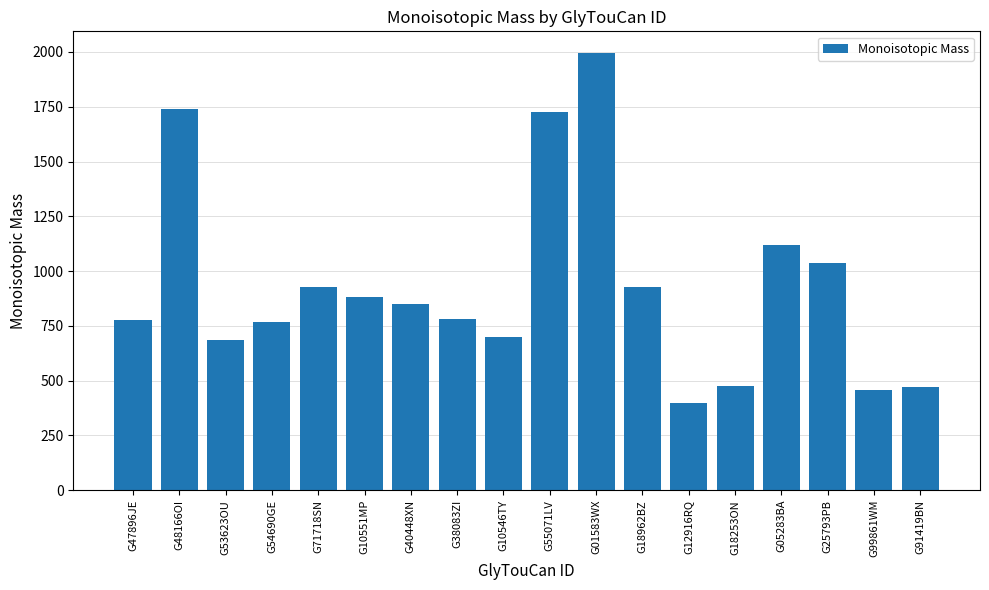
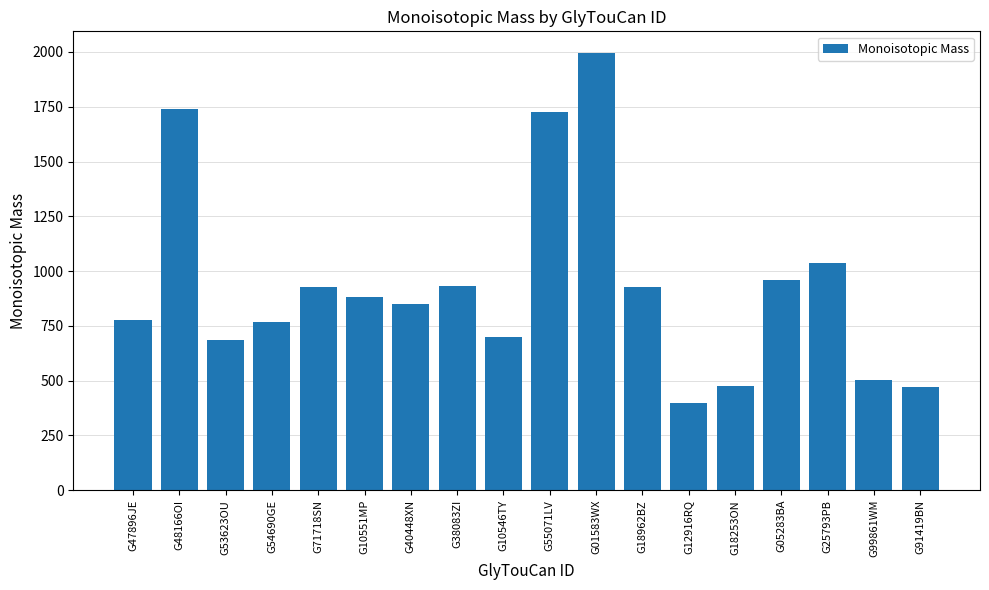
G38083ZI: 780 -> 930
G05283BA: 1120 -> 960
G99861WM: 460 -> 500
